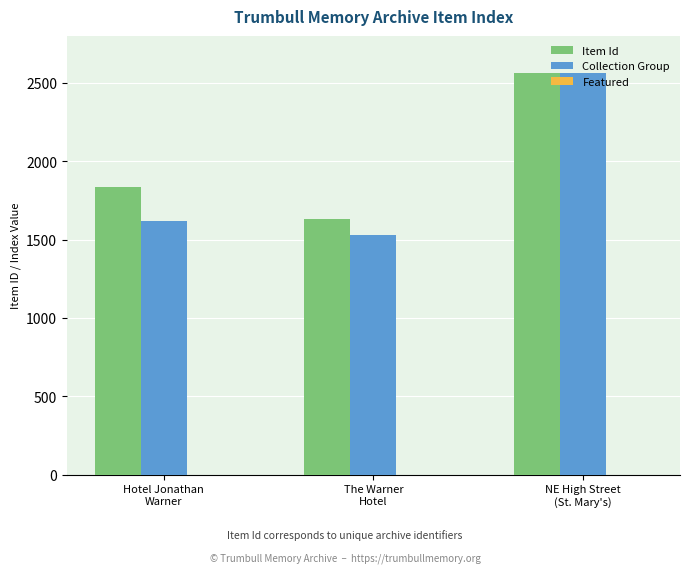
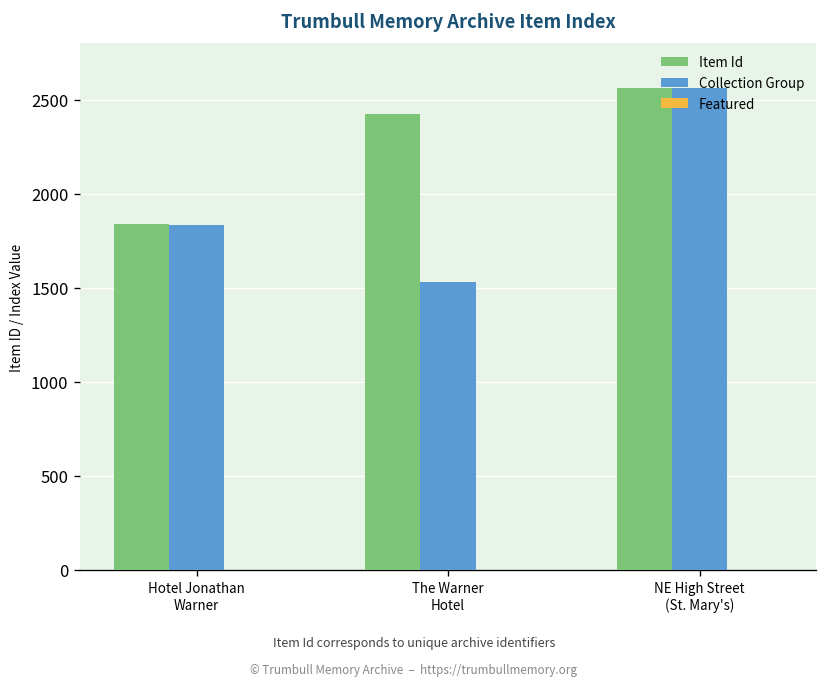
Collection Group, Hotel Jonathan Warner: 1620 -> 1830
Item Id, The Warner Hotel: 1630 -> 2420
